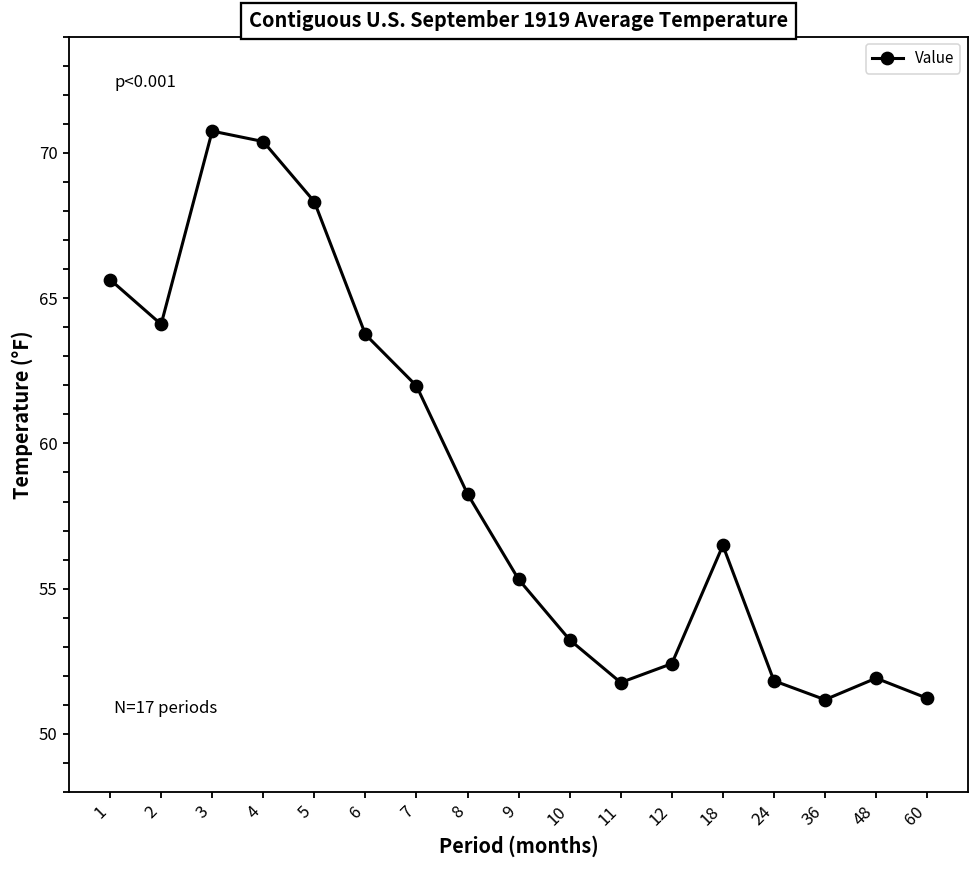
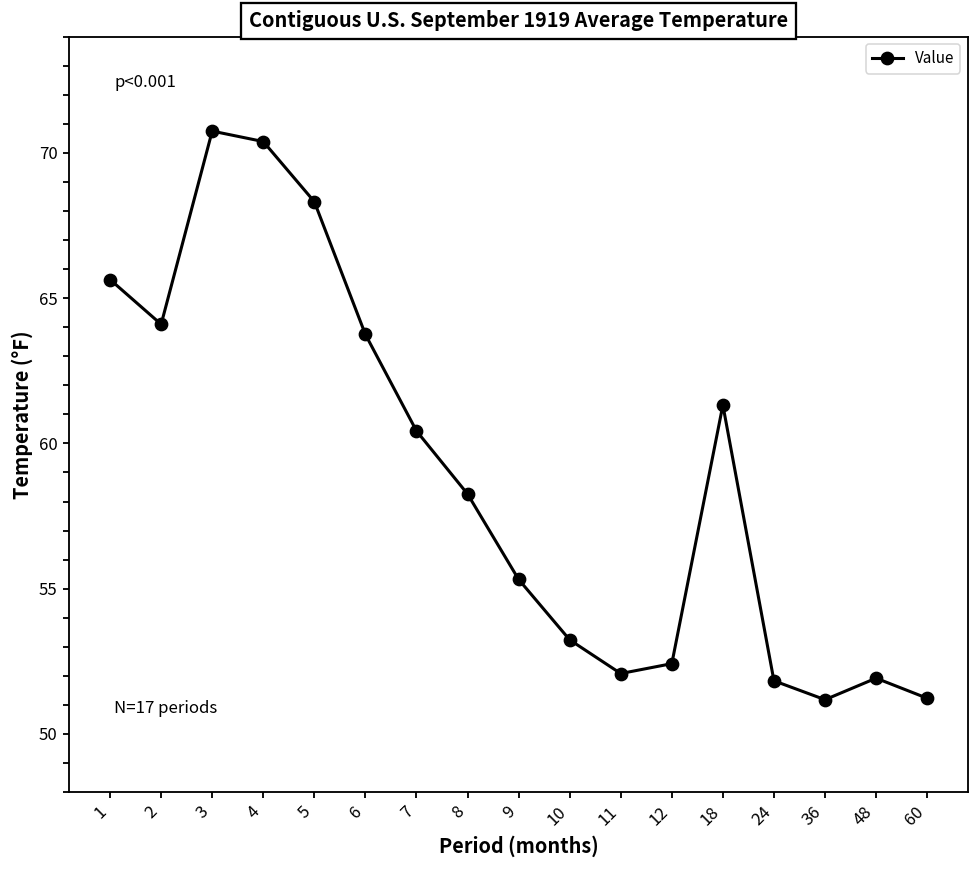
7: 62.0 -> 60.4
11: 51.8 -> 52.1
18: 56.5 -> 61.3
